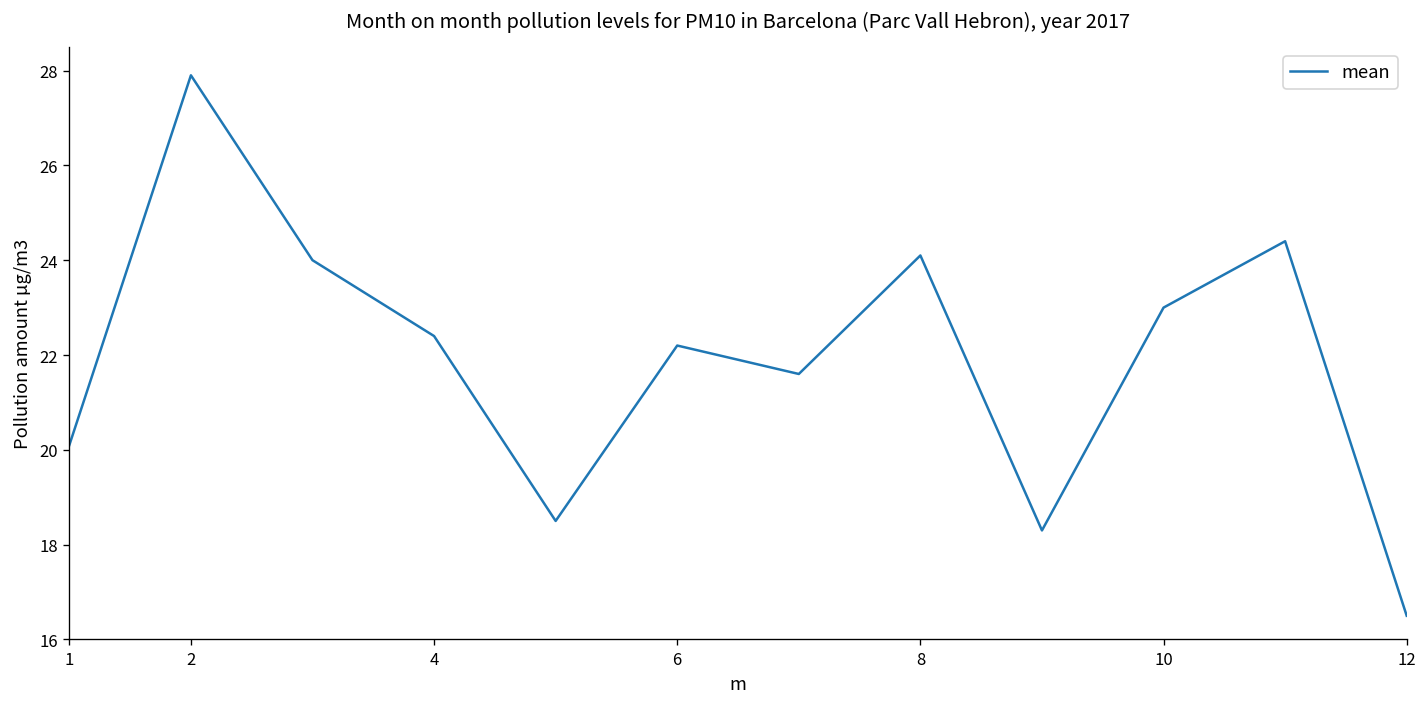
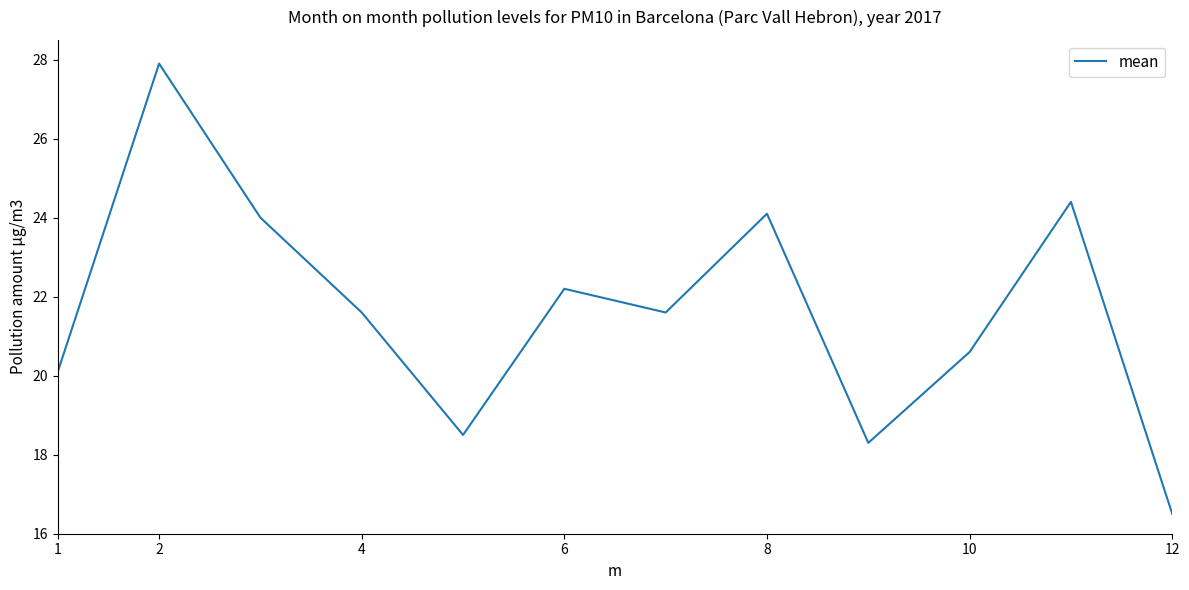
4: 22.4 -> 21.6
10: 23.0 -> 20.6
